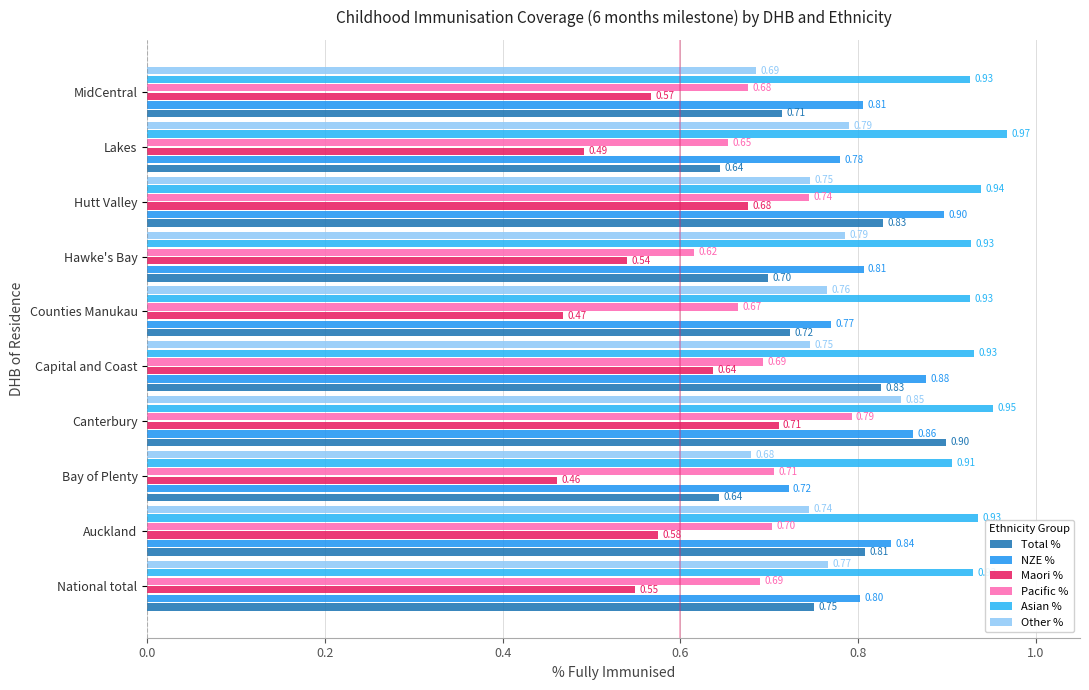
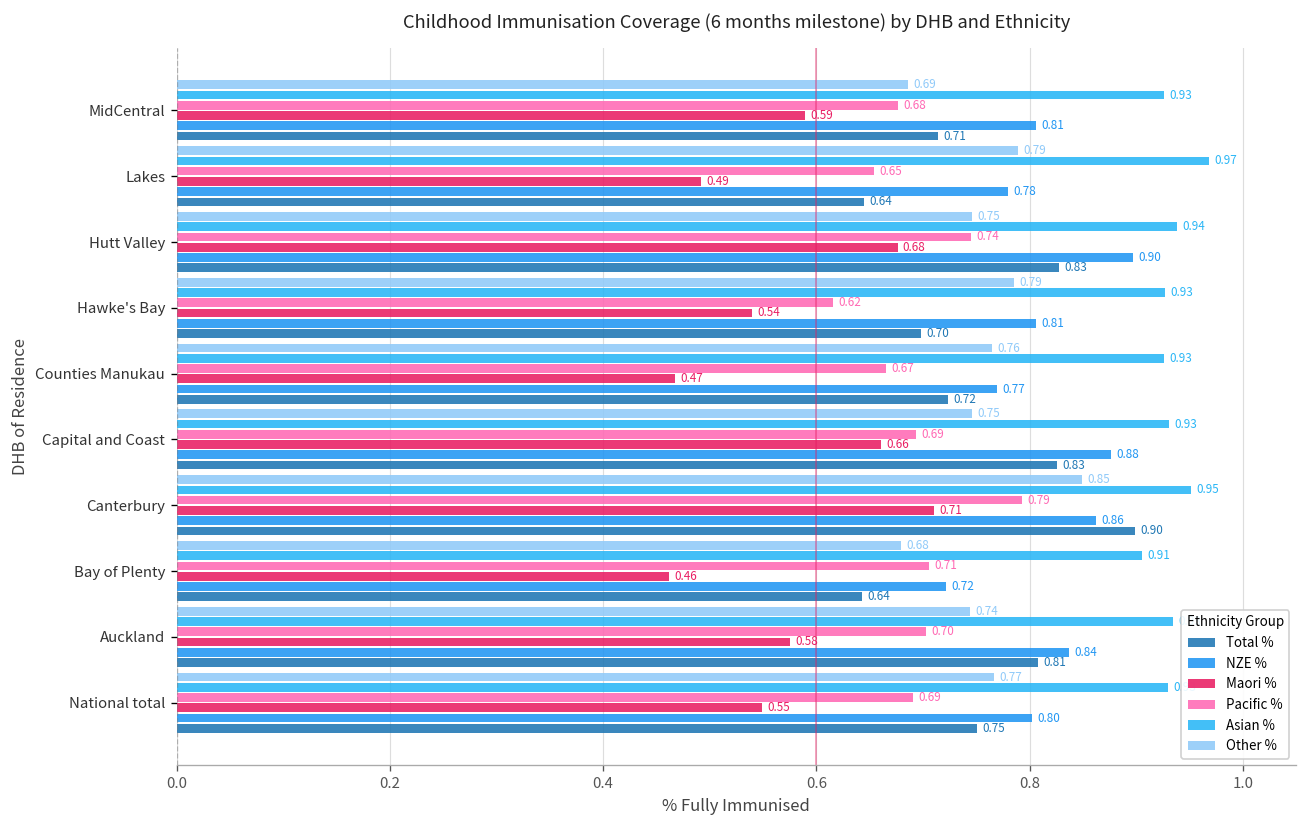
Maori %, MidCentral: 0.57 -> 0.59
Maori %, Capital and Coast: 0.64 -> 0.66
